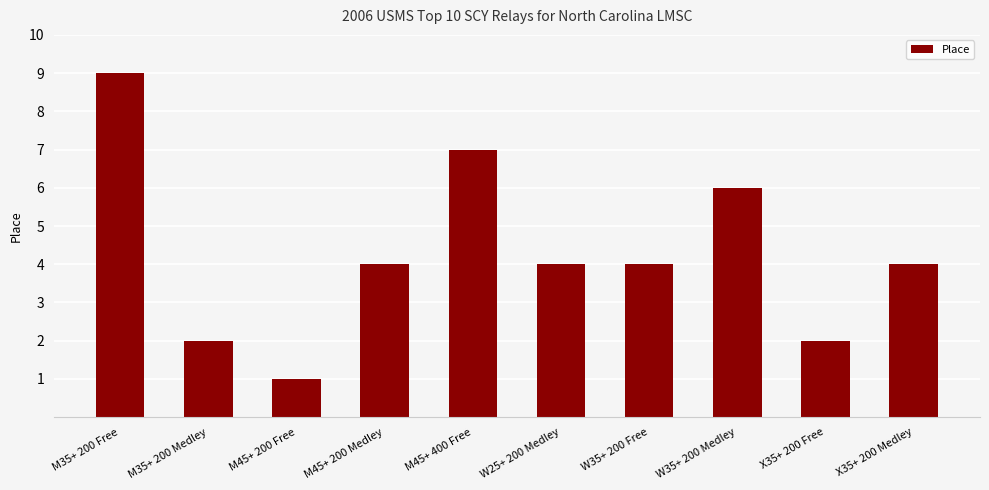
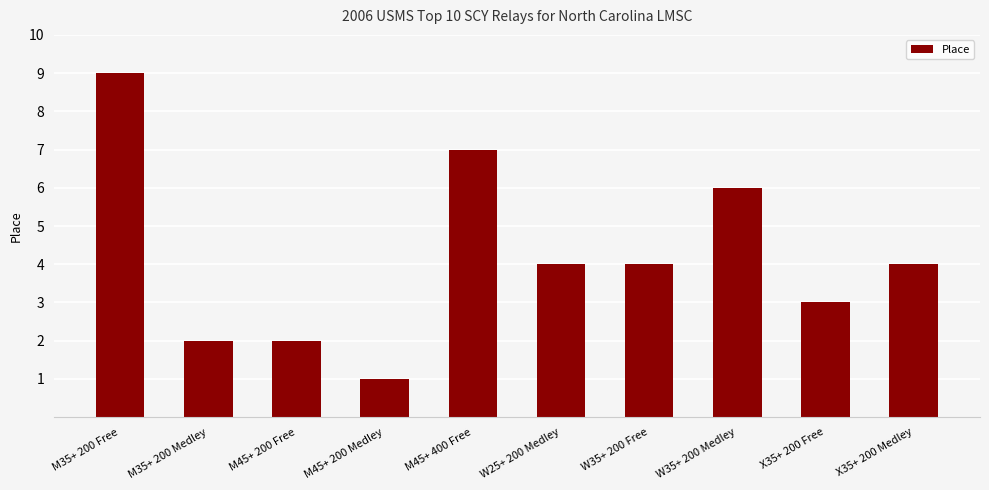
M45+ 200 Free: 1 -> 2
M45+ 200 Medley: 4 -> 1
X35+ 200 Free: 2 -> 3
